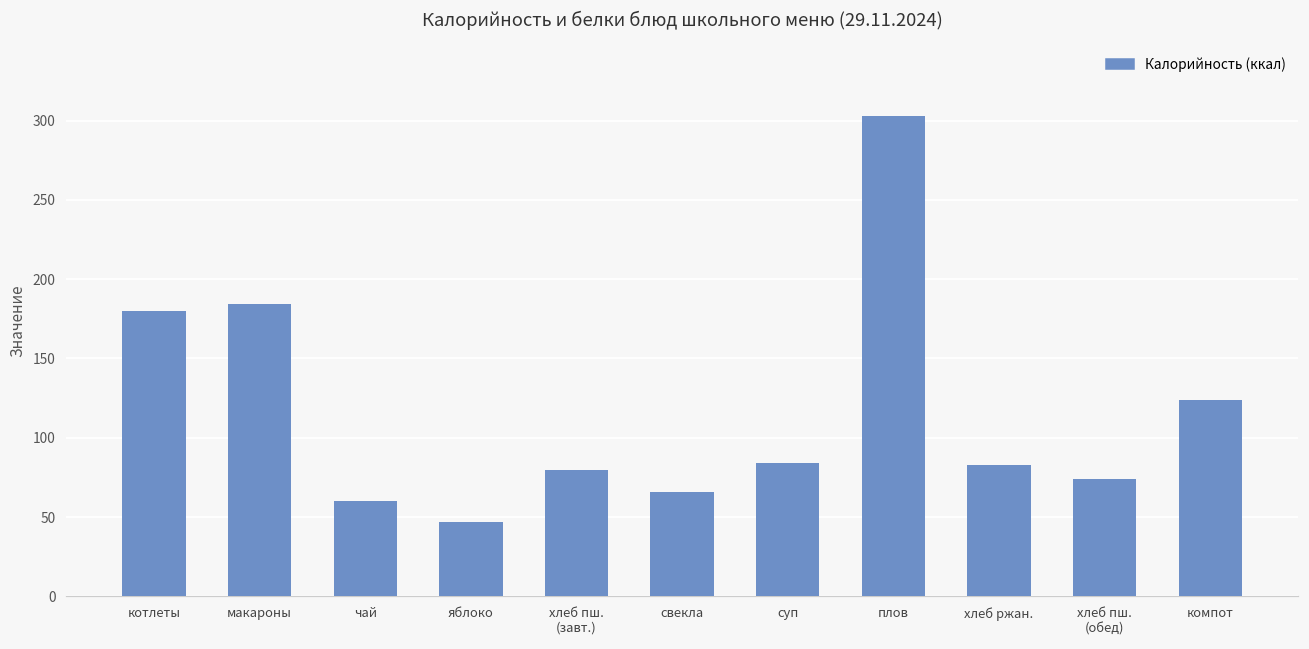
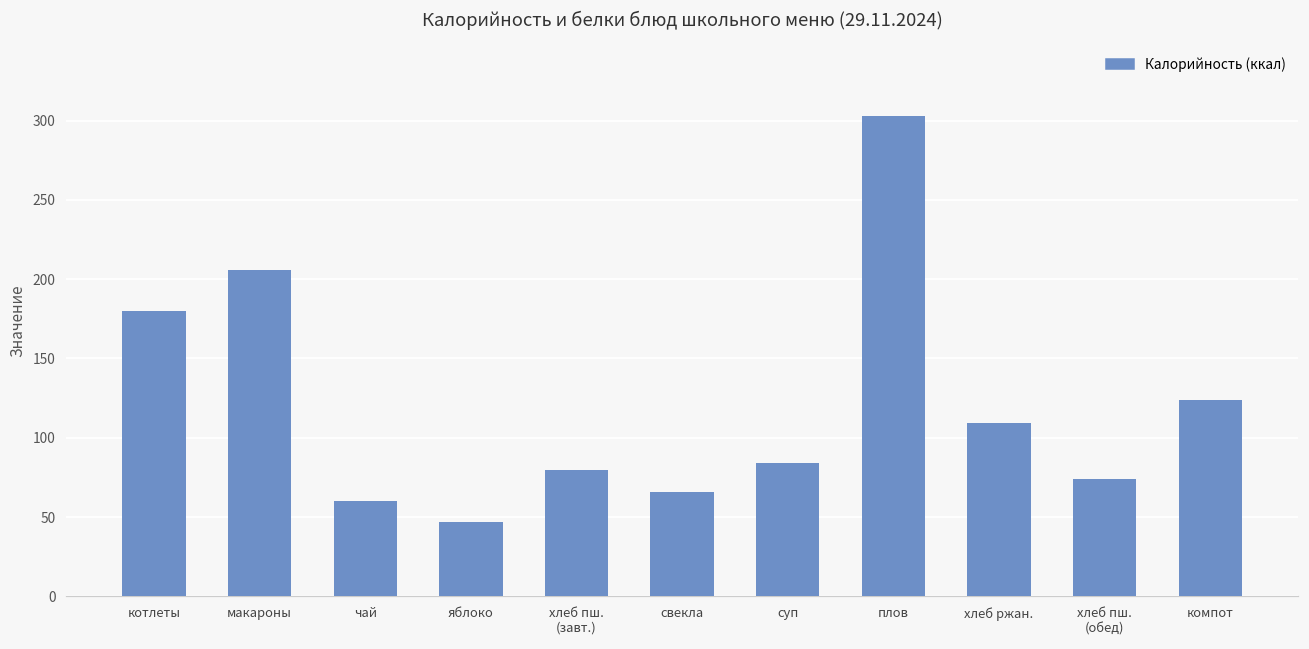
макароны: 184 -> 206
хлеб ржан.: 83 -> 110
